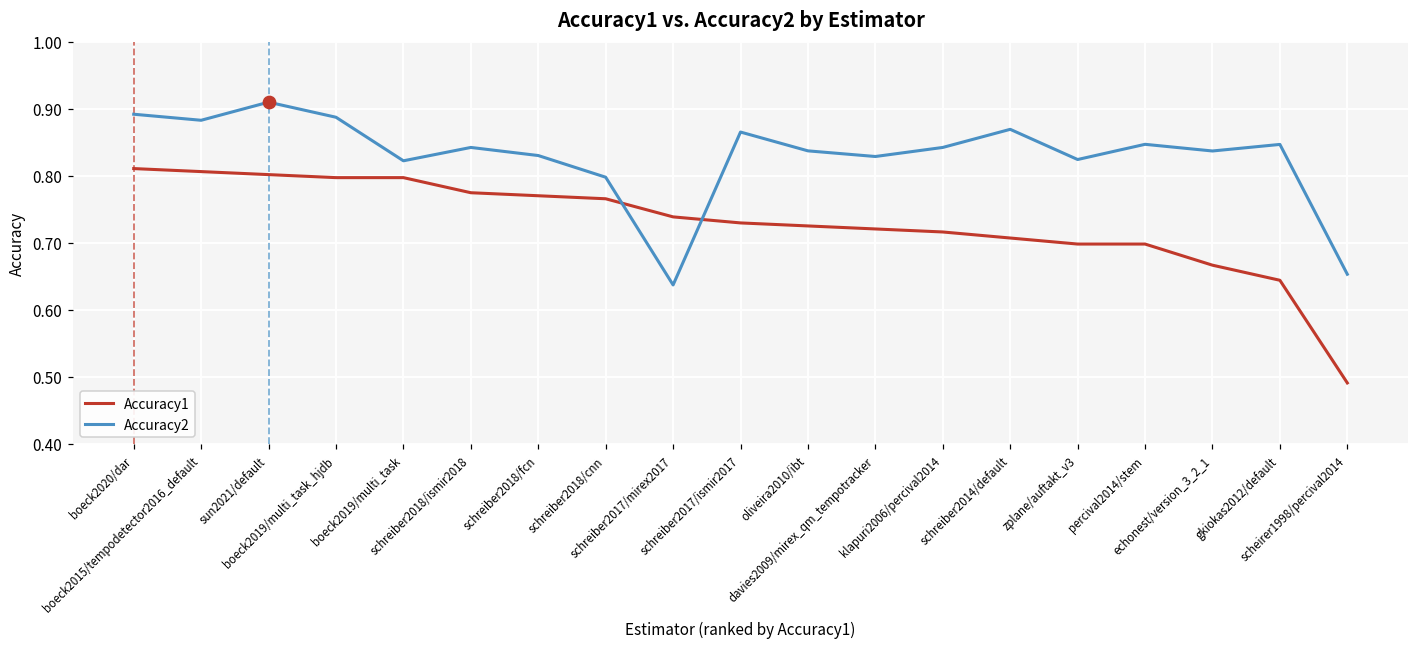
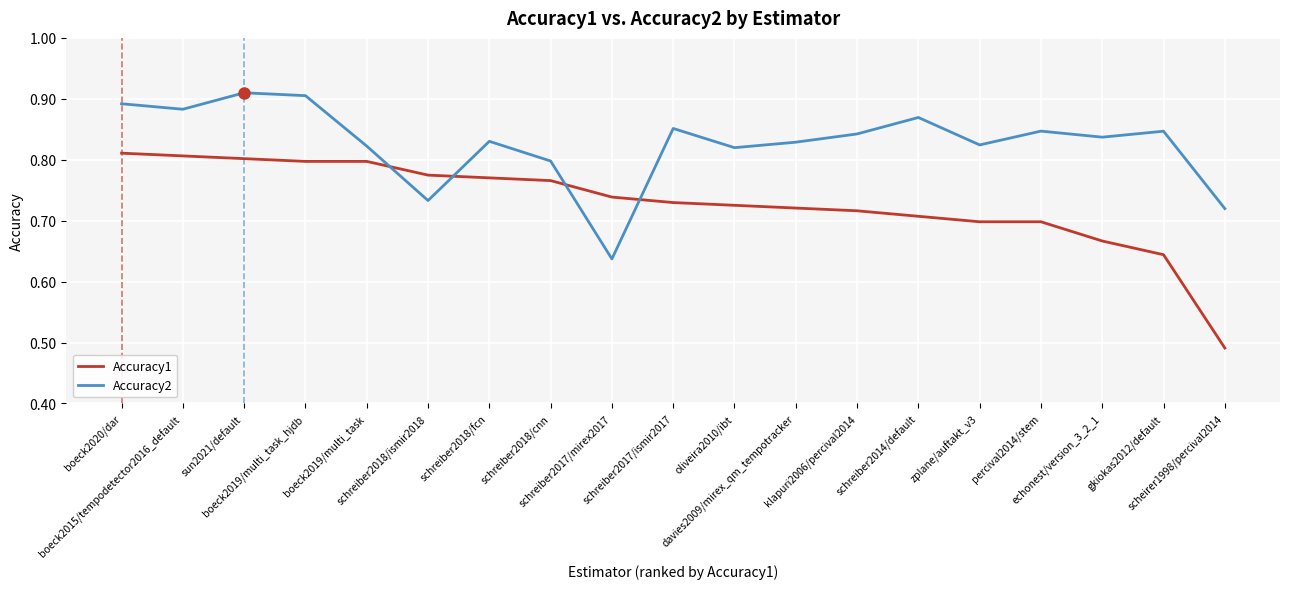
Accuracy2, boeck2019/multi_task_hjdb: 0.89 -> 0.91
Accuracy2, schreiber2018/ismir2018: 0.84 -> 0.73
Accuracy2, schreiber2017/ismir2017: 0.87 -> 0.85
Accuracy2, oliveira2010/ibt: 0.84 -> 0.82
Accuracy2, scheirer1998/percival2014: 0.65 -> 0.72
